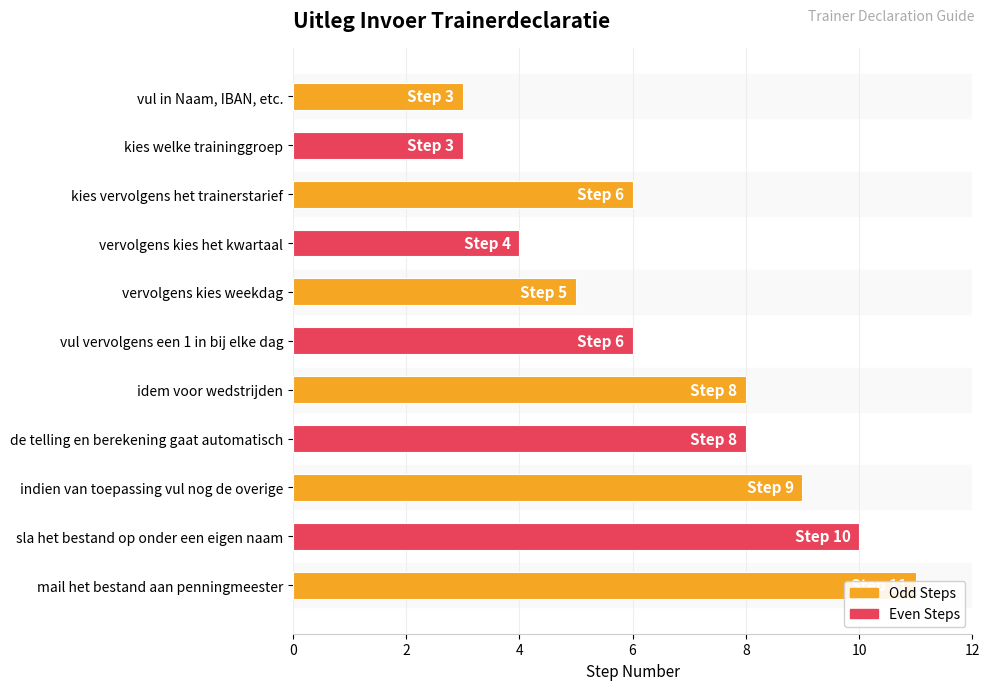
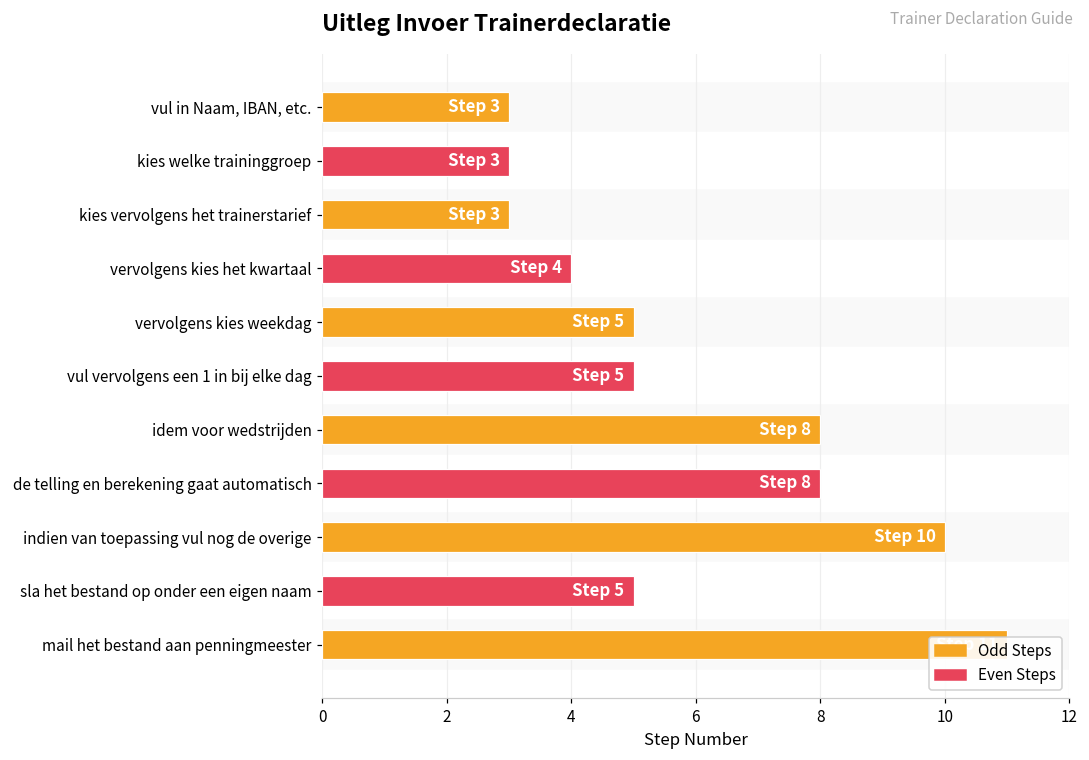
kies vervolgens het trainerstarief: 6 -> 3
vul vervolgens een 1 in bij elke dag: 6 -> 5
indien van toepassing vul nog de overige: 9 -> 10
sla het bestand op onder een eigen naam: 10 -> 5
